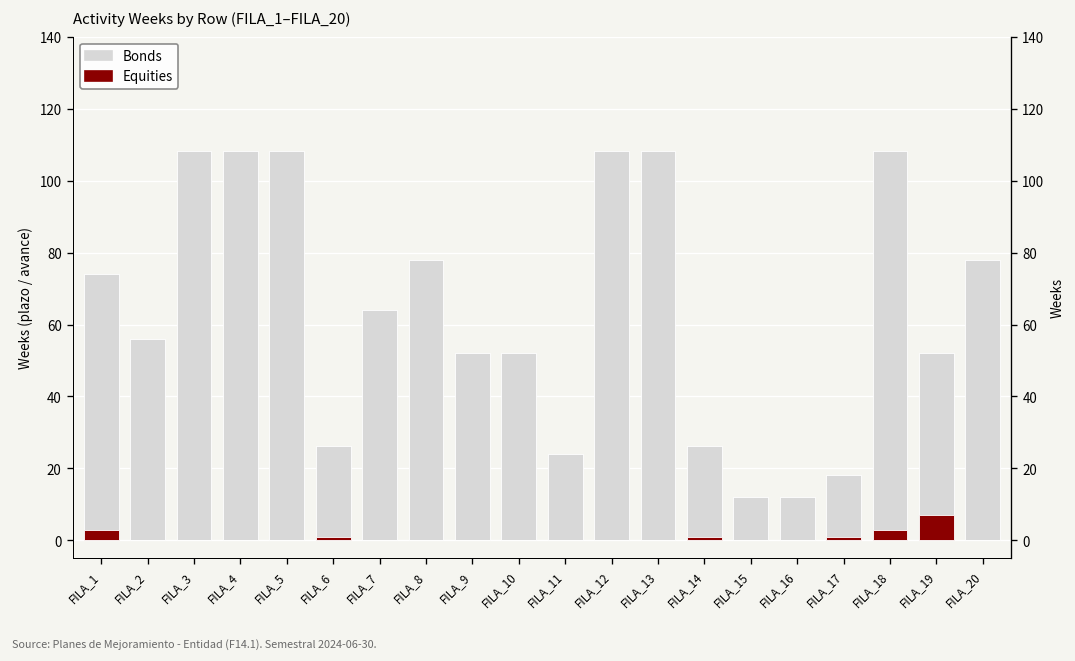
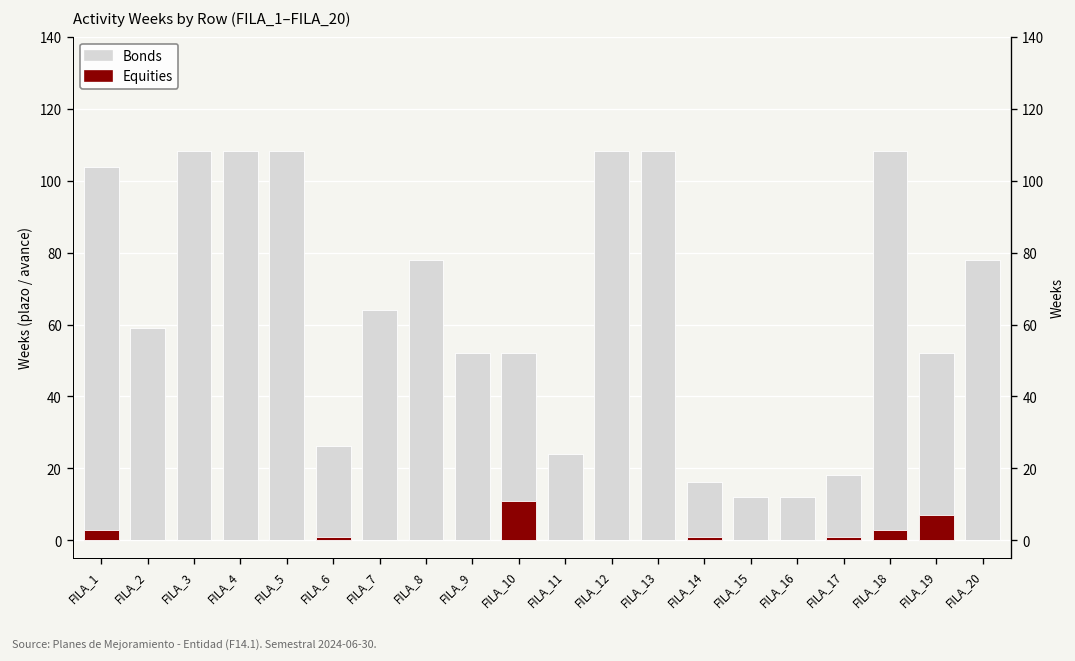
Bonds, FILA_1: 74 -> 104
Bonds, FILA_2: 56 -> 59
Equities, FILA_10: 0 -> 11
Bonds, FILA_14: 26 -> 16
